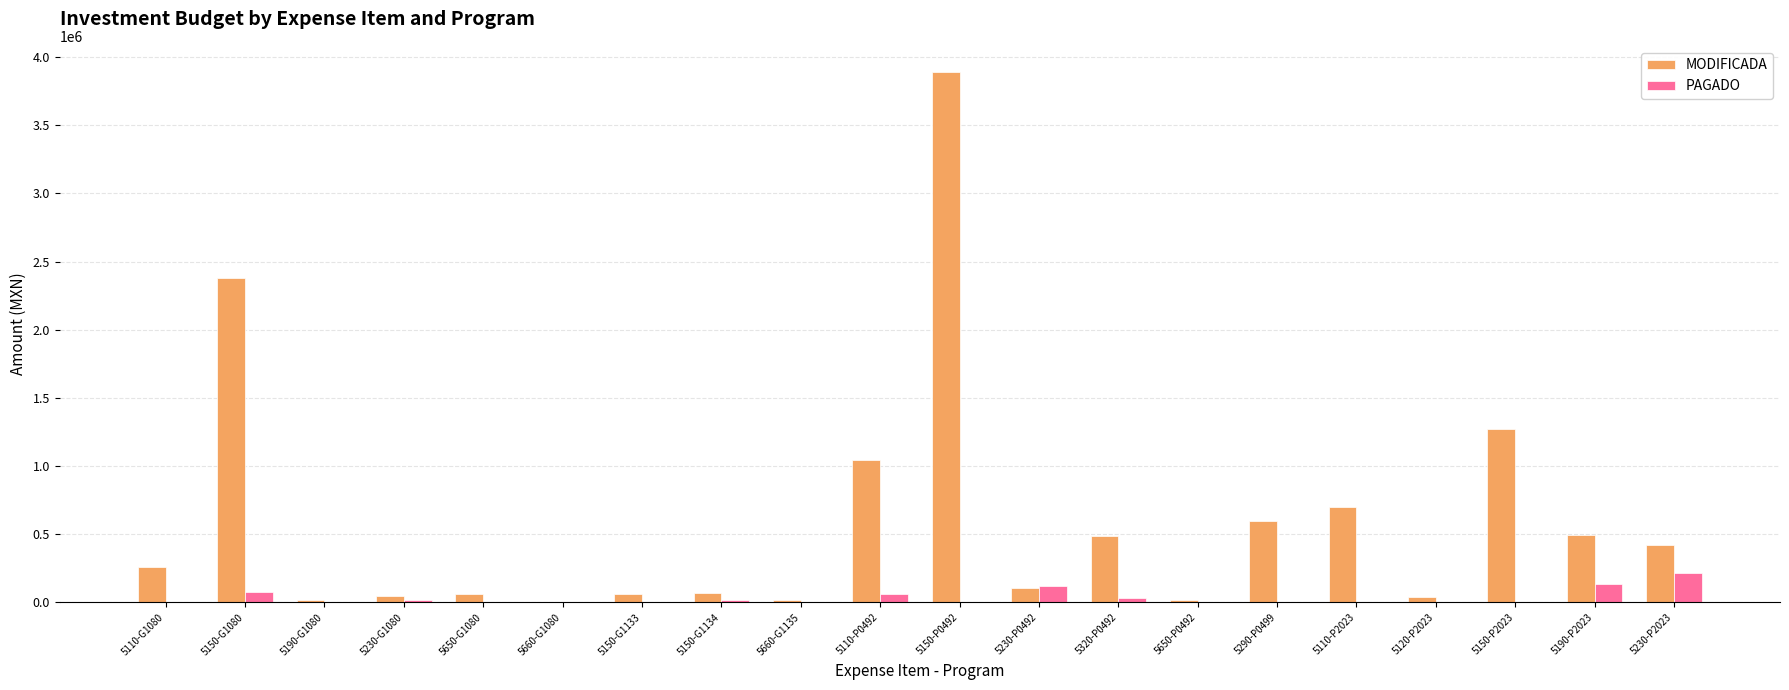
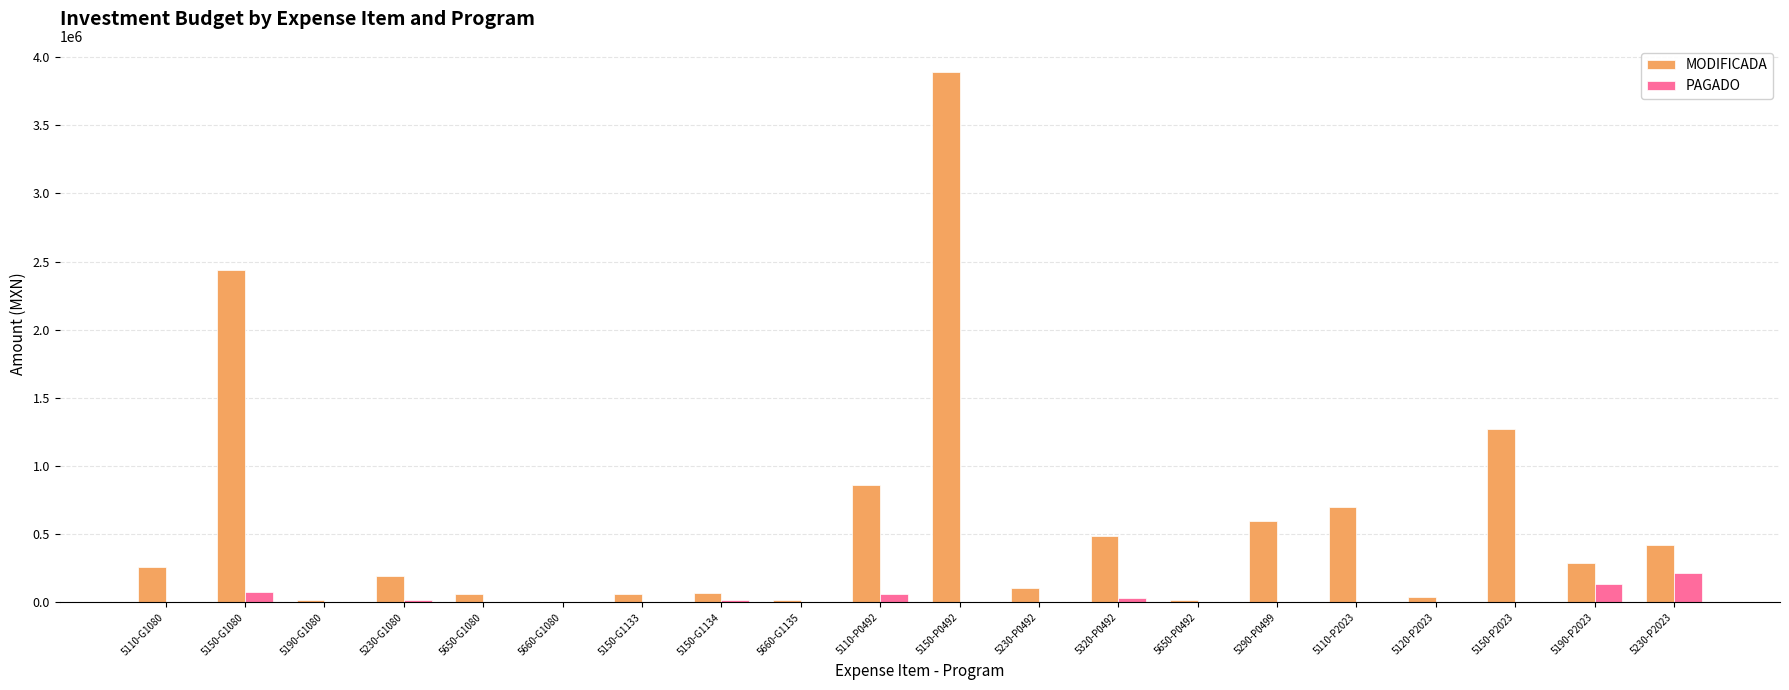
MODIFICADA, 5150-G1080: 2380000 -> 2440000
MODIFICADA, 5230-G1080: 50000 -> 200000
MODIFICADA, 5110-P0492: 1040000 -> 860000
PAGADO, 5230-P0492: 120000 -> 10000
MODIFICADA, 5190-P2023: 500000 -> 290000
